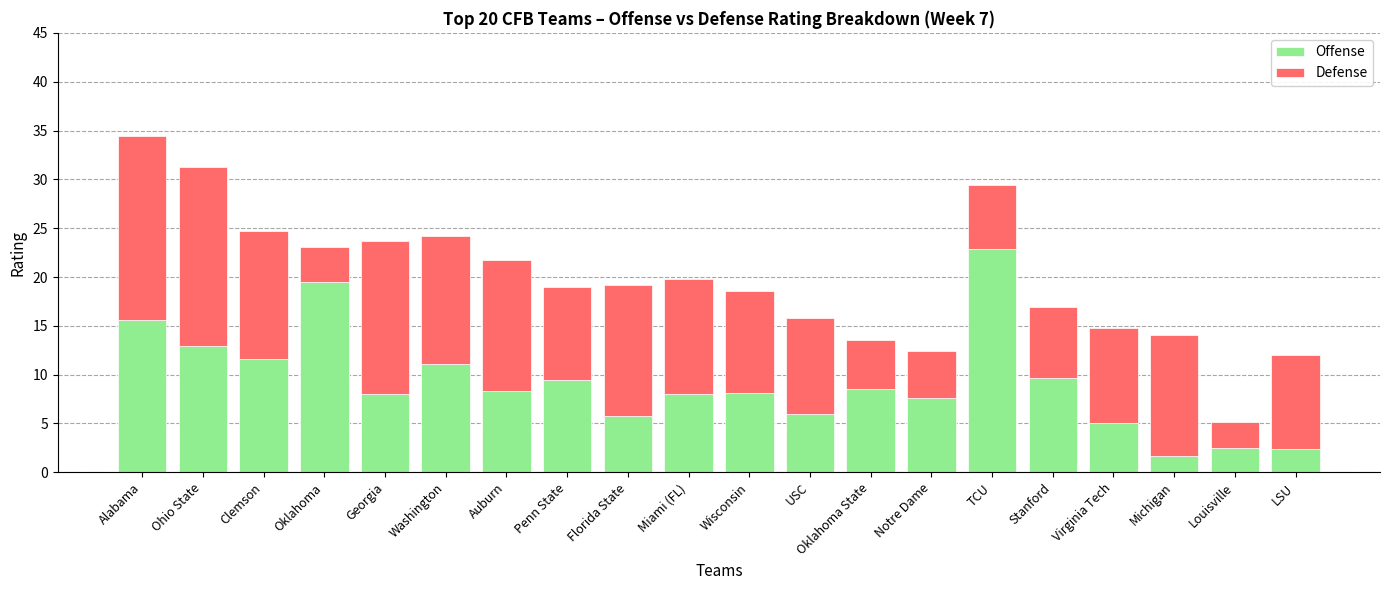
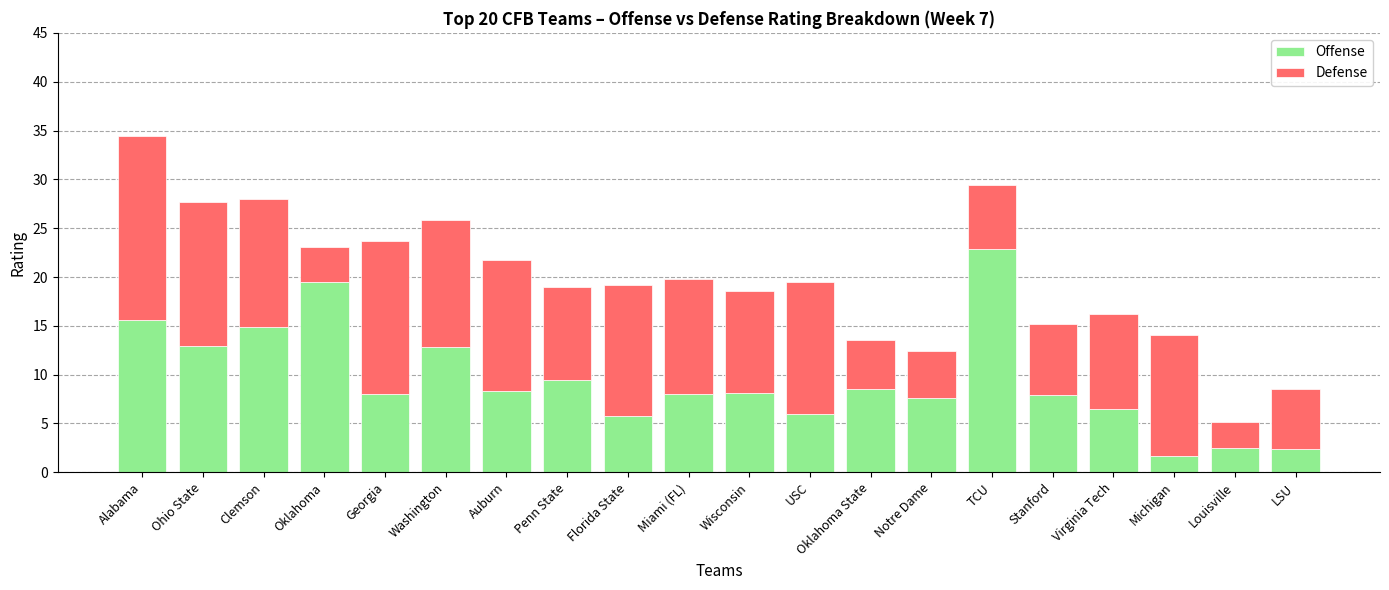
Defense, Ohio State: 18 -> 15
Offense, Clemson: 12 -> 15
Offense, Washington: 11 -> 13
Defense, USC: 10 -> 13
Offense, Stanford: 10 -> 8
Offense, Virginia Tech: 5 -> 7
Defense, LSU: 10 -> 6
